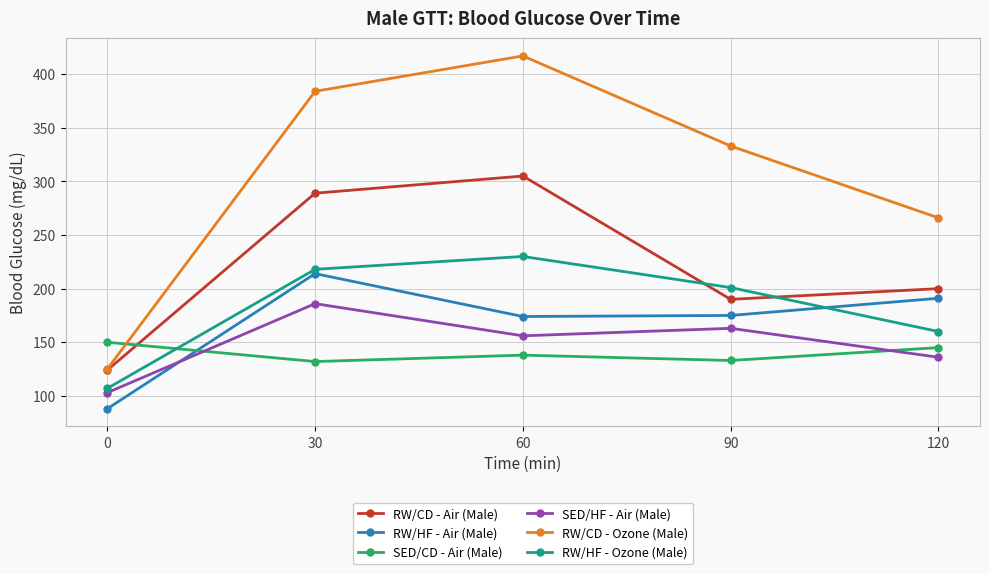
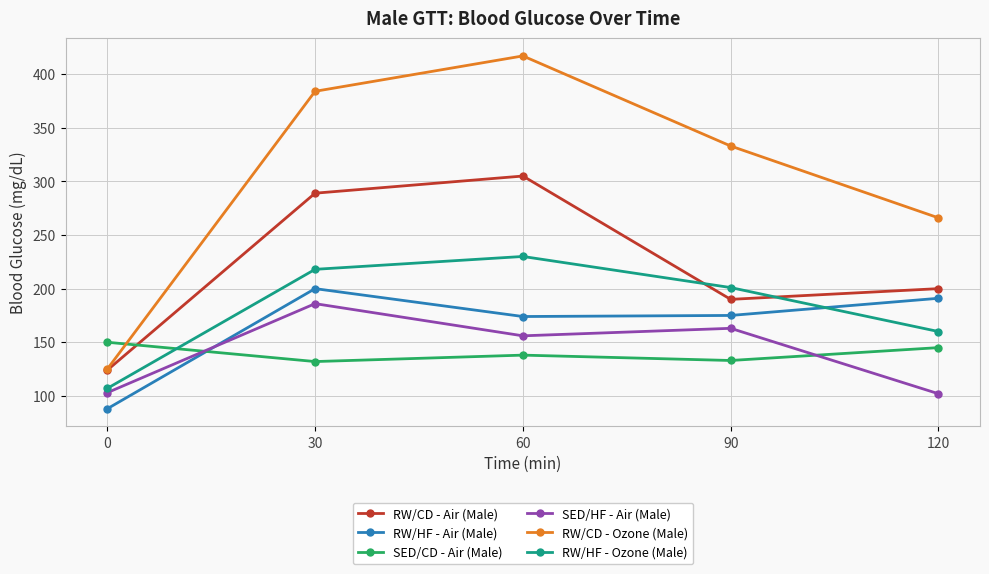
RW/HF - Air (Male), 30: 214 -> 200
SED/HF - Air (Male), 120: 136 -> 102
